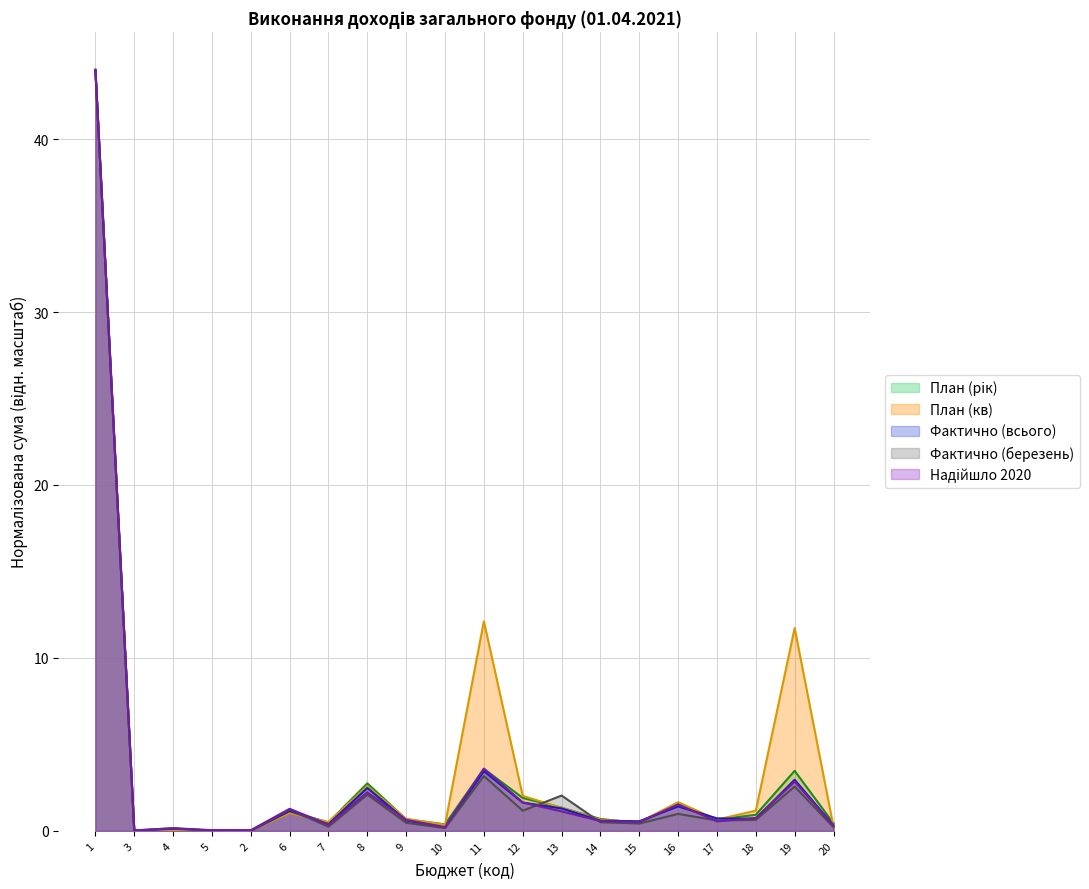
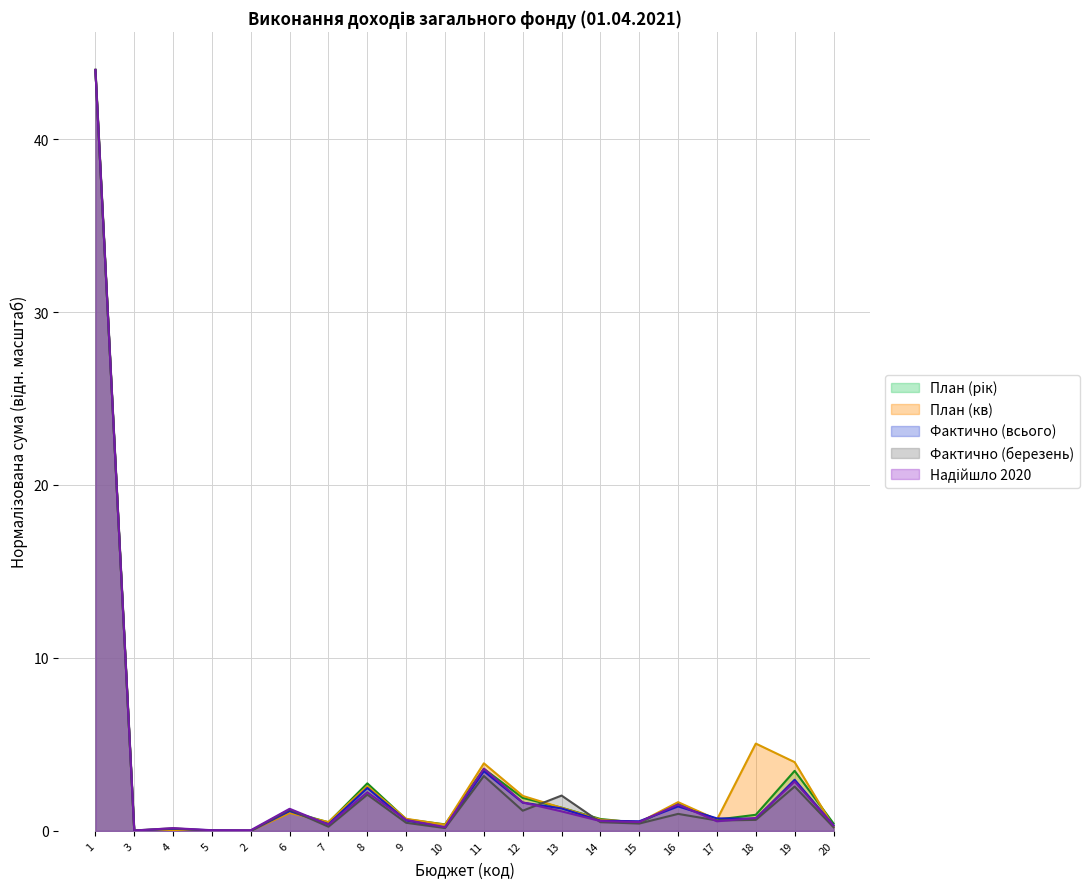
План (кв), 11: 12.1 -> 3.9
План (кв), 18: 1.2 -> 5.0
План (кв), 19: 11.7 -> 4.0
